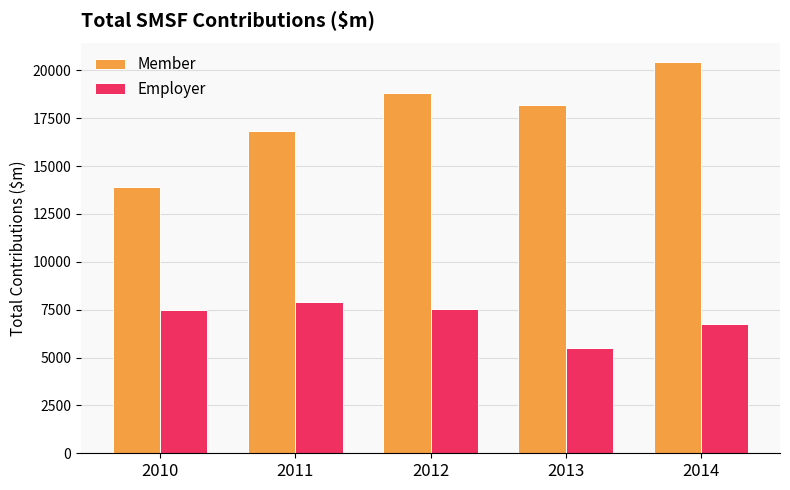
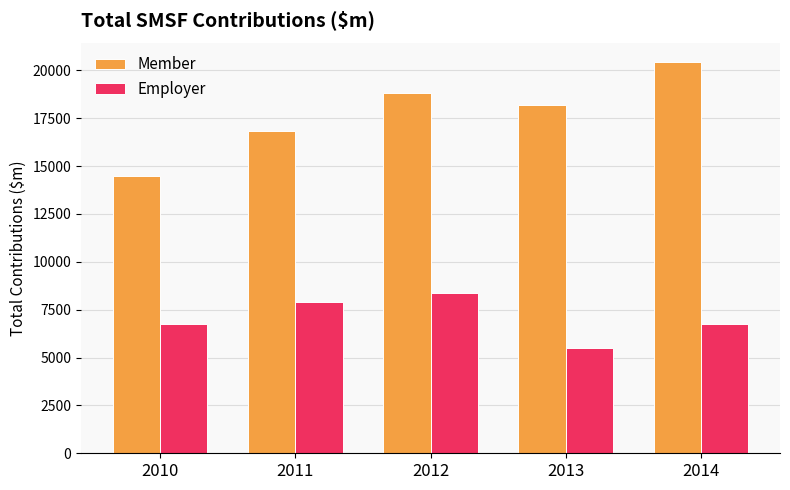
Member, 2010: 13900 -> 14500
Employer, 2010: 7500 -> 6700
Employer, 2012: 7500 -> 8400
